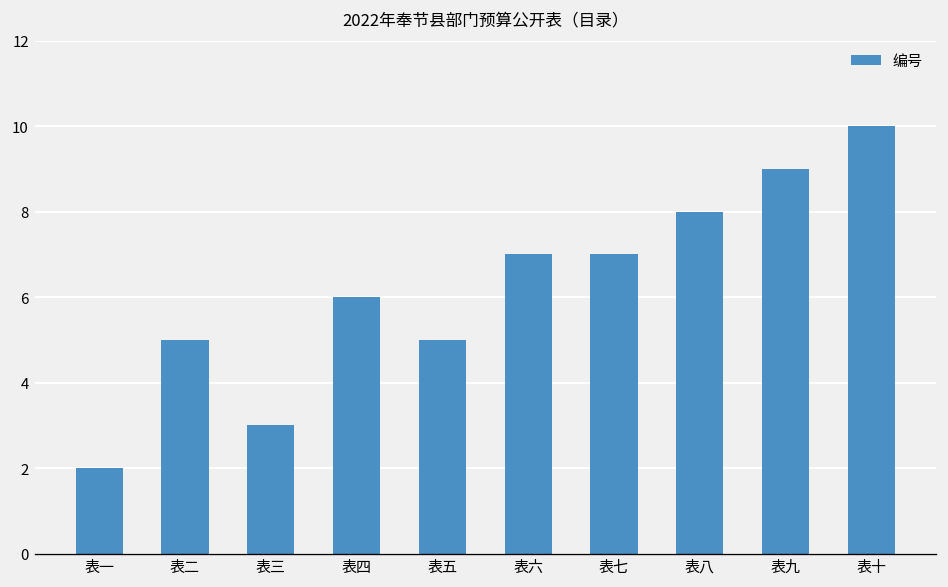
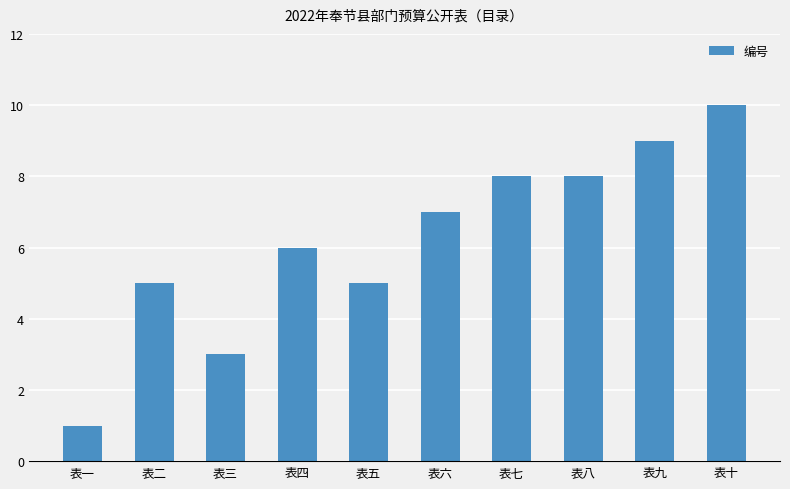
表一: 2 -> 1
表七: 7 -> 8
